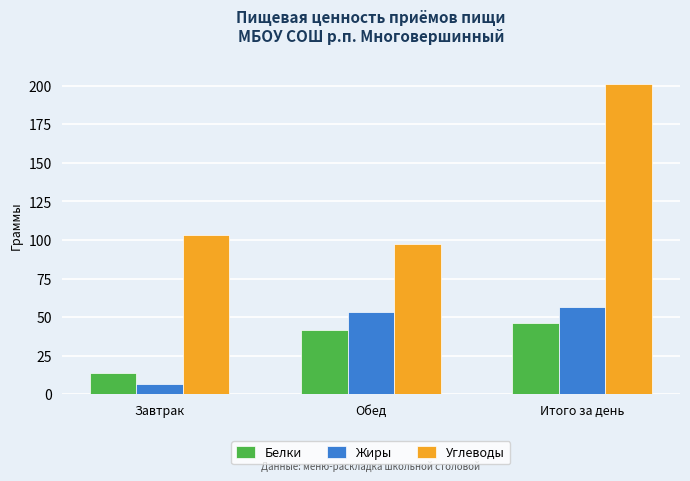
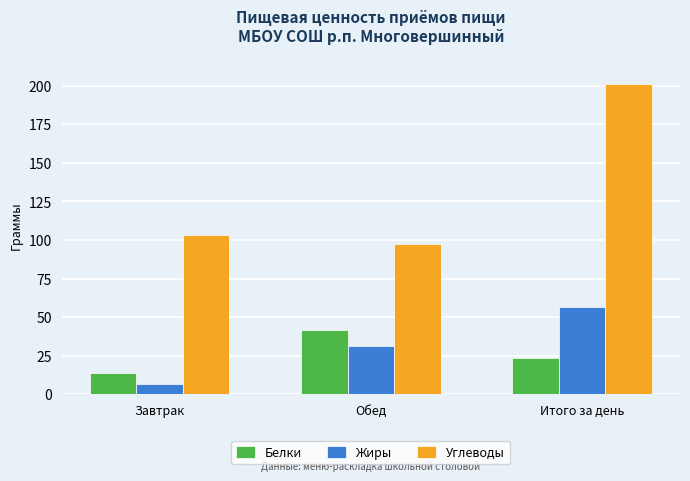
Жиры, Обед: 53 -> 32
Белки, Итого за день: 46 -> 24
